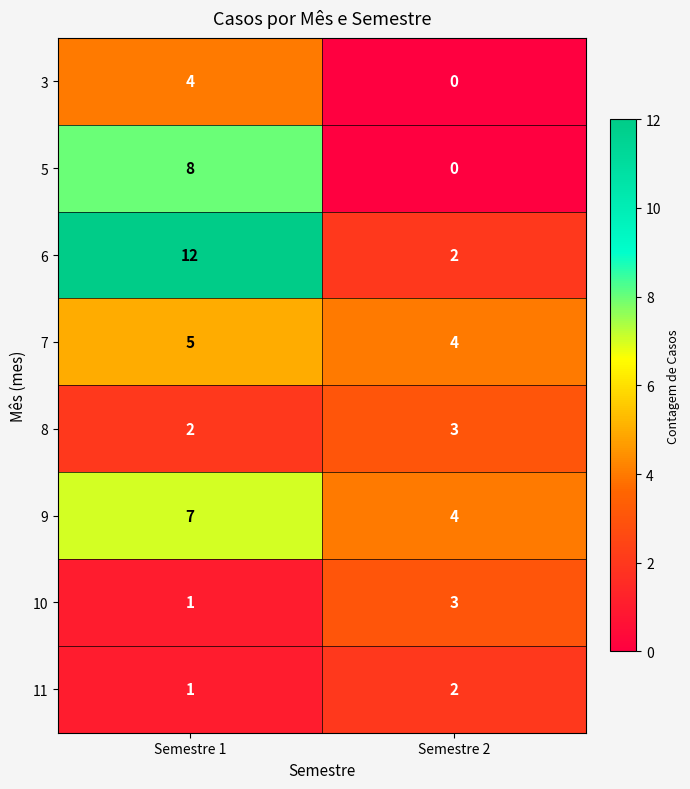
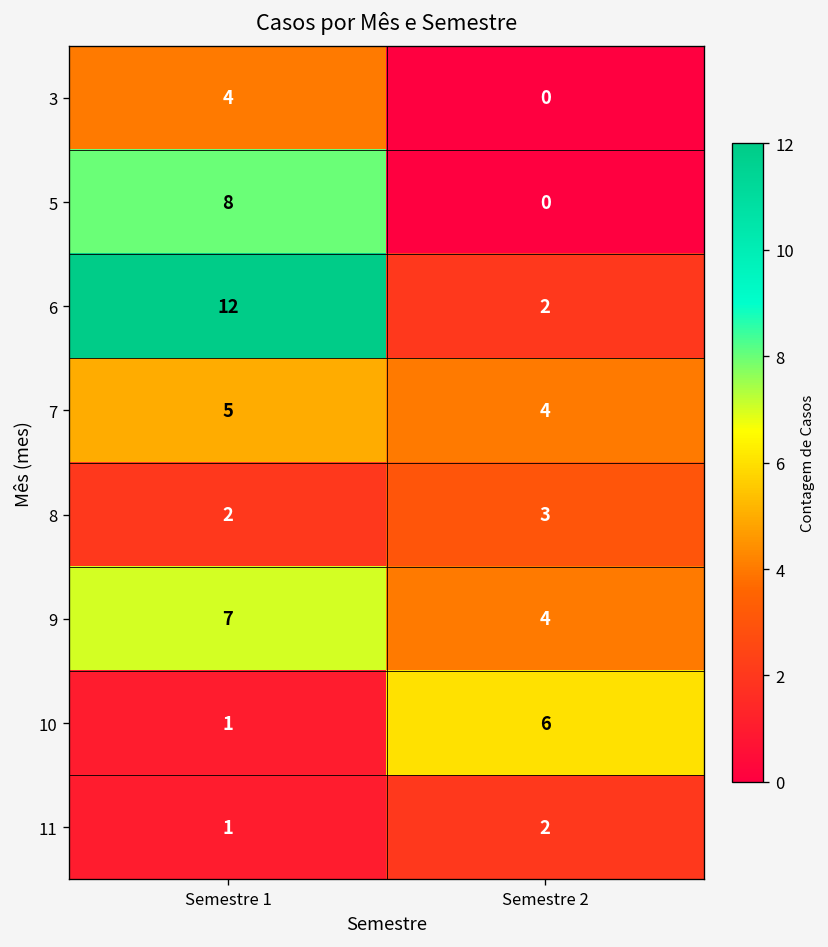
10, Semestre 2: 3 -> 6
